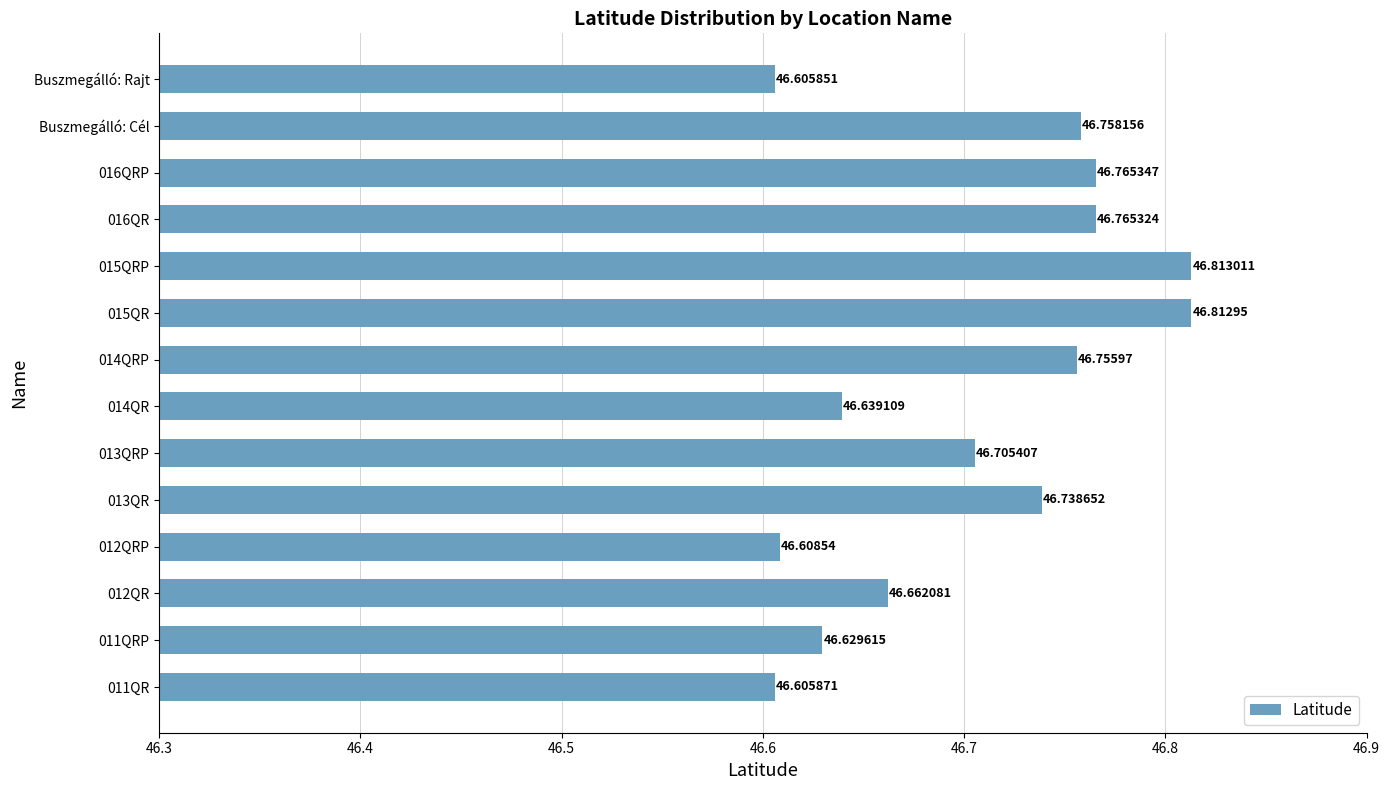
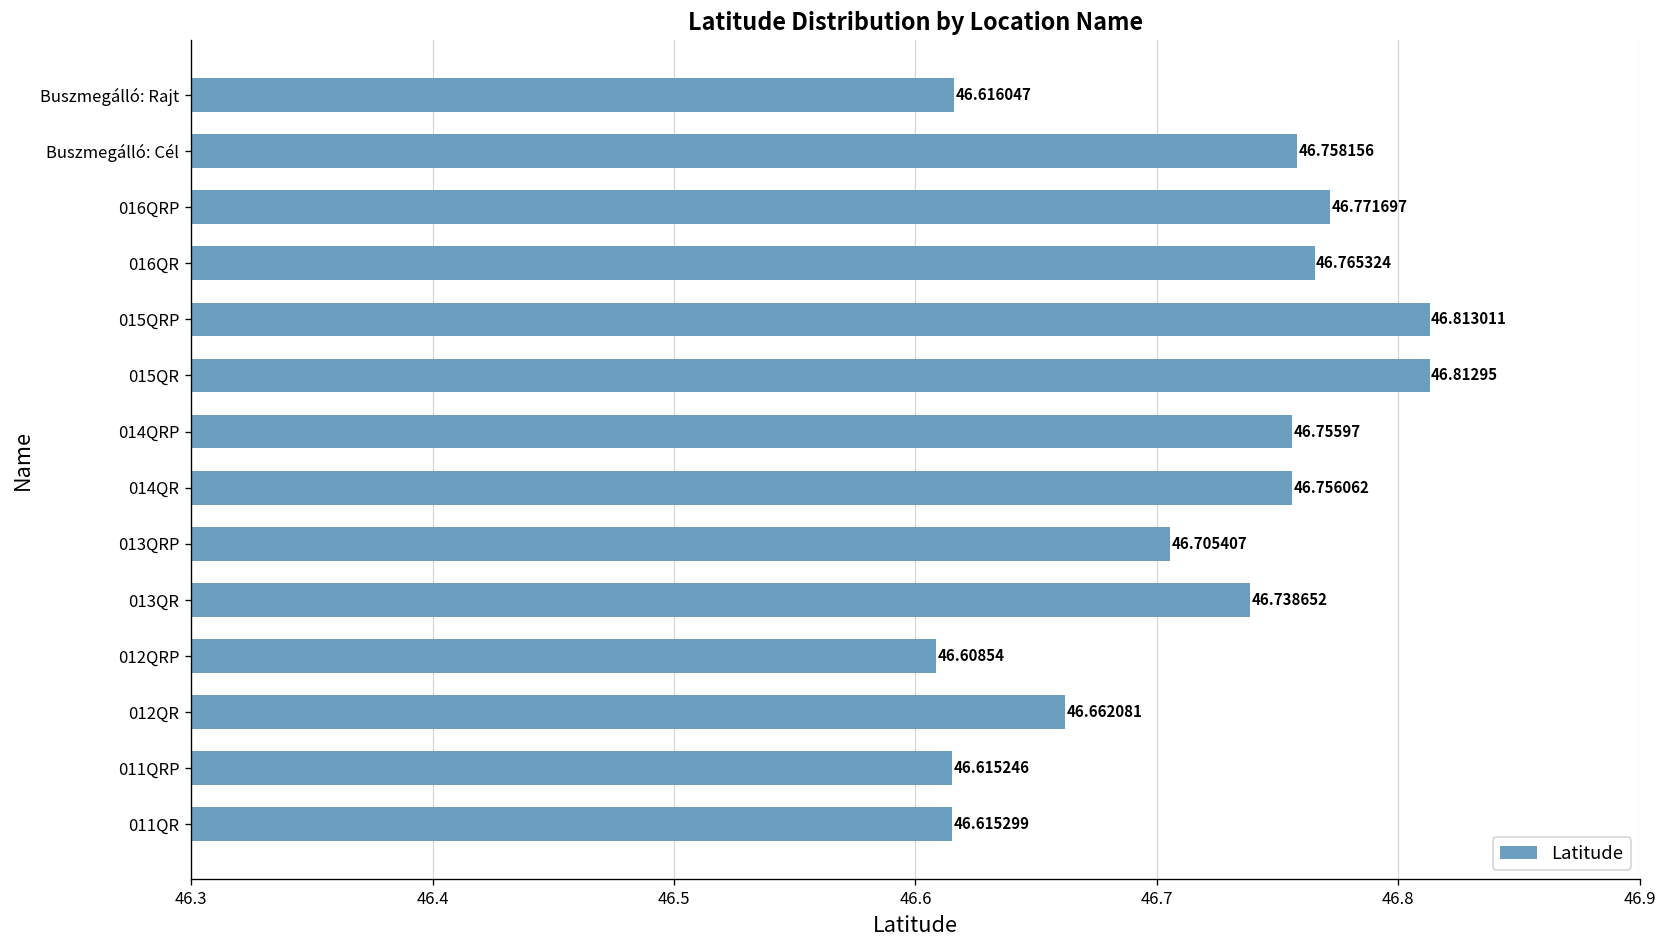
Buszmegálló: Rajt: 46.605851 -> 46.616047
016QRP: 46.765347 -> 46.771697
014QR: 46.639109 -> 46.756062
011QRP: 46.629615 -> 46.615246
011QR: 46.605871 -> 46.615299
